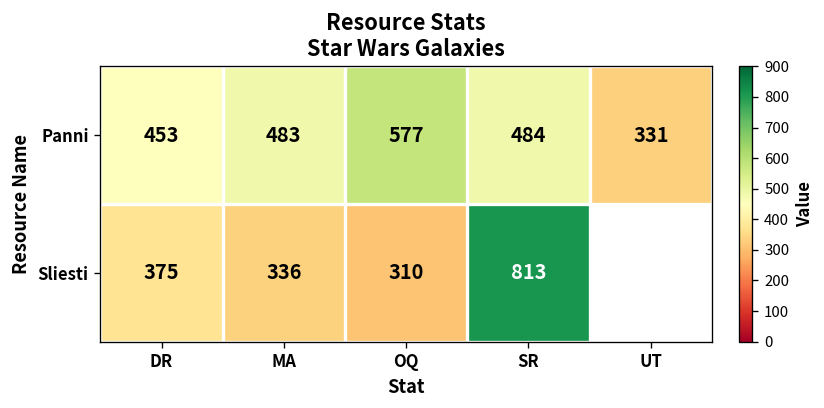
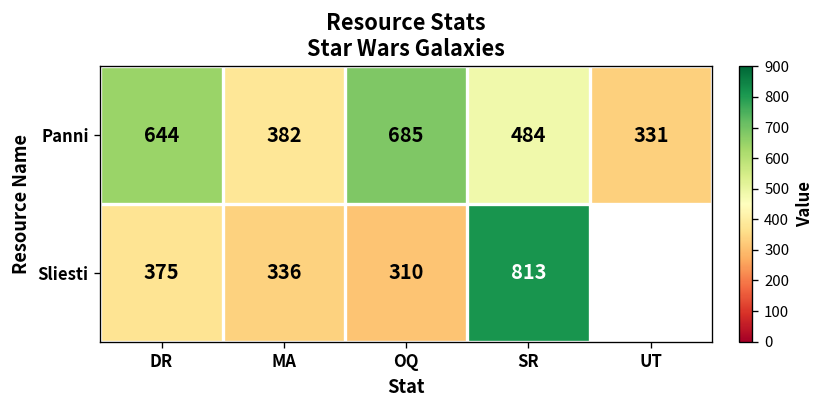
Panni, DR: 453 -> 644
Panni, MA: 483 -> 382
Panni, OQ: 577 -> 685
